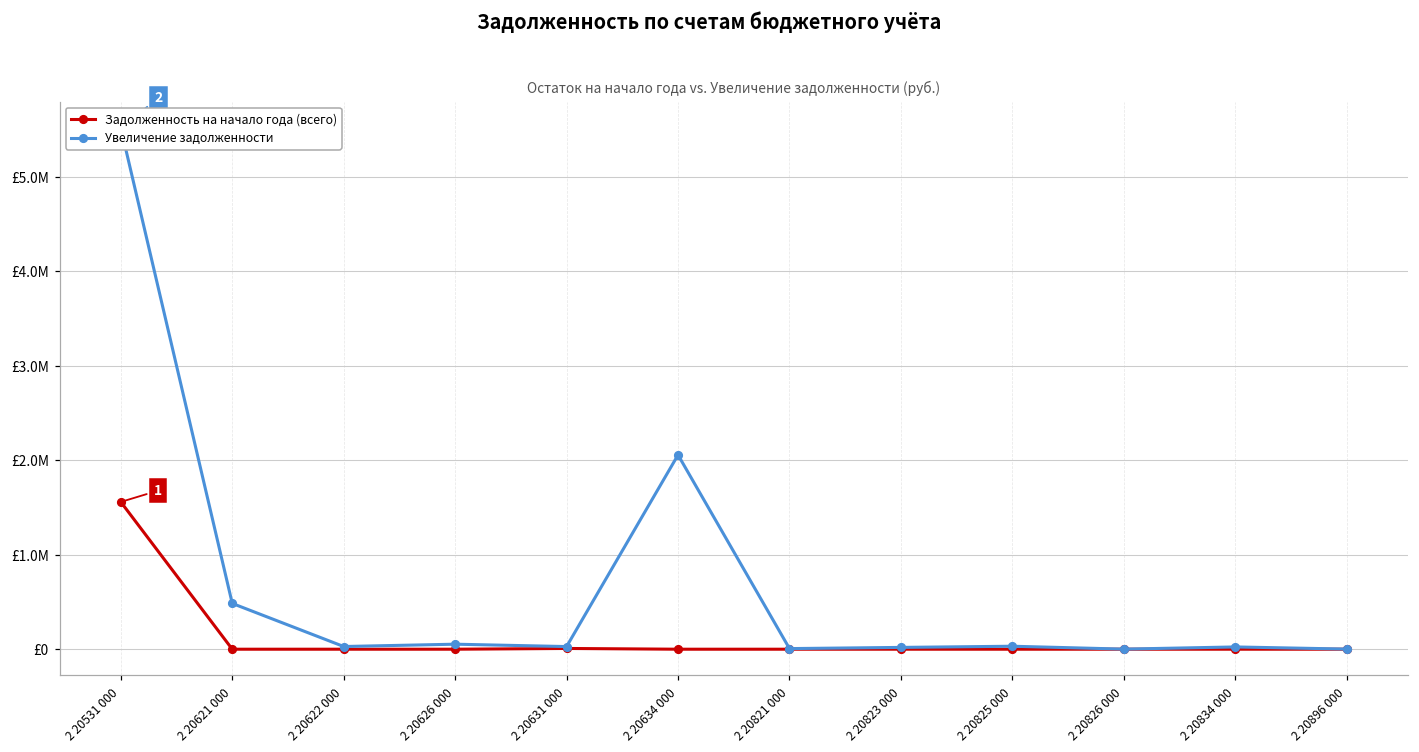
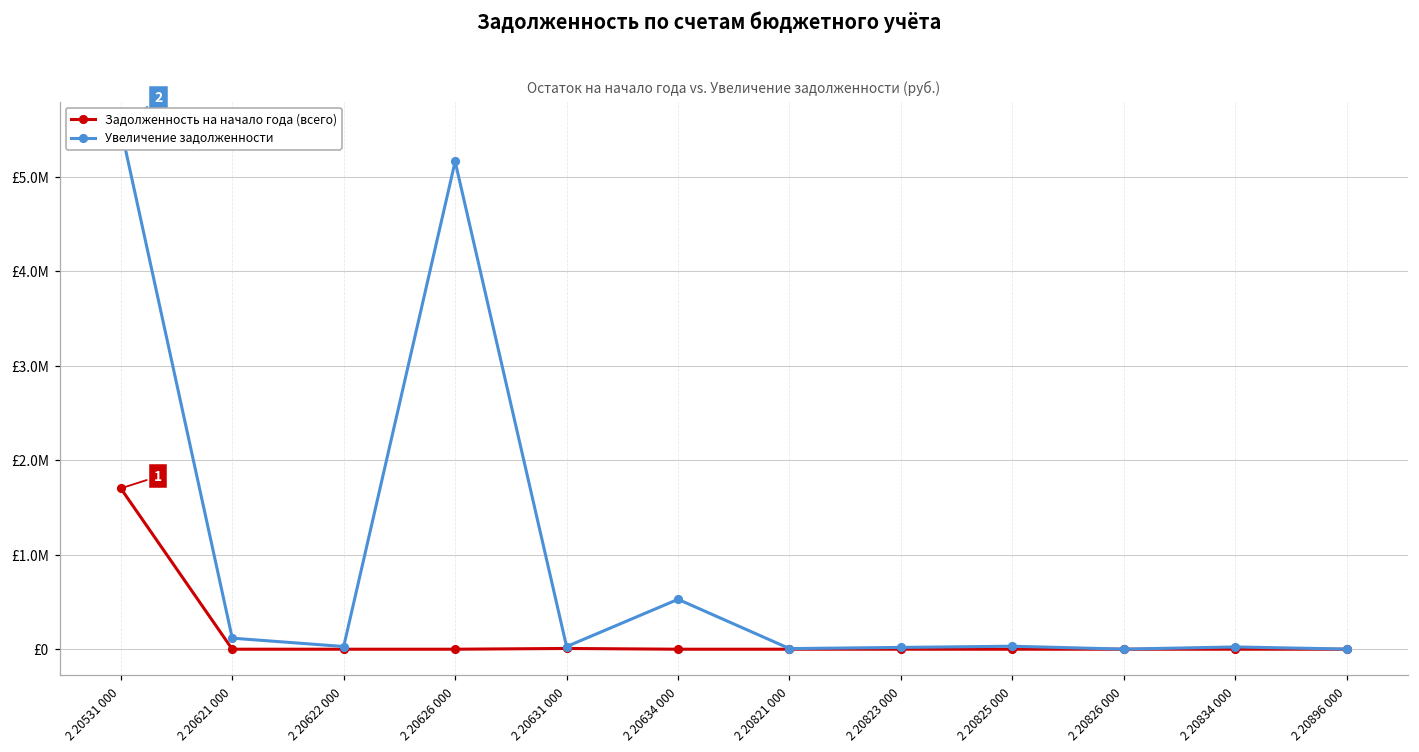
Задолженность на начало года (всего), 2 20531 000: £1600000 -> £1700000
Увеличение задолженности, 2 20621 000: £500000 -> £100000
Увеличение задолженности, 2 20626 000: £100000 -> £5200000
Увеличение задолженности, 2 20634 000: £2100000 -> £500000
